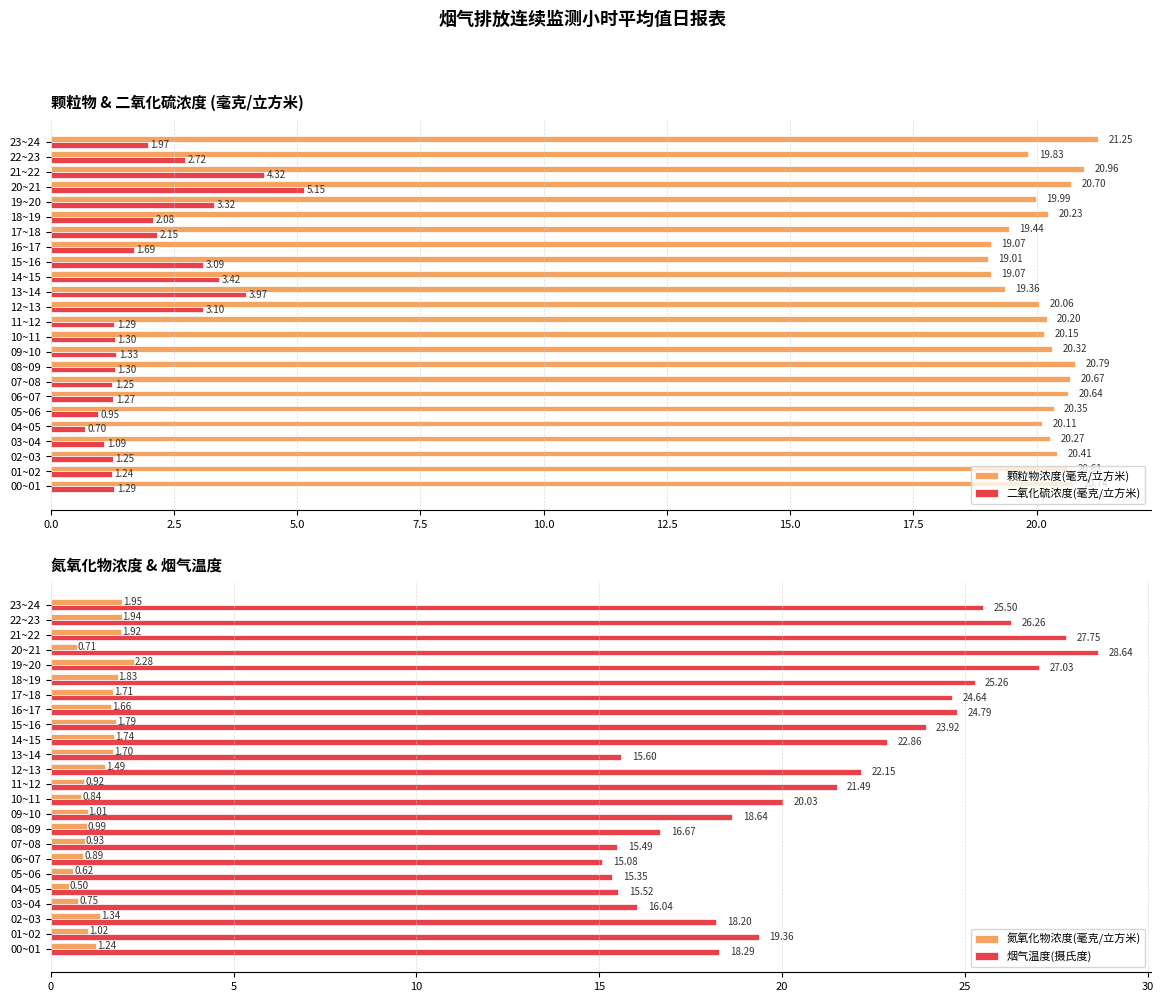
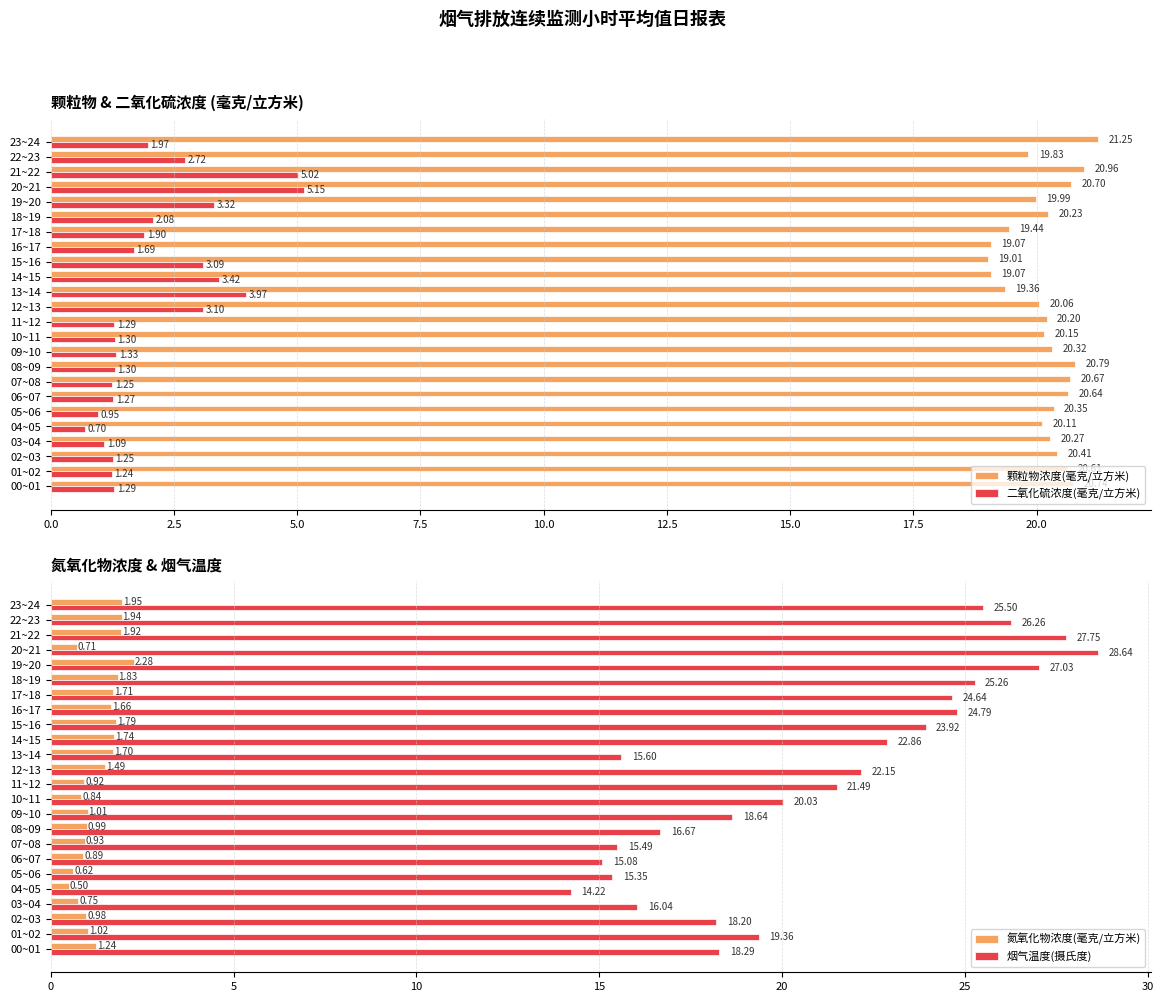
颗粒物 & 二氧化硫浓度 (毫克/立方米), 二氧化硫浓度(毫克/立方米), 21~22: 4.32 -> 5.02
颗粒物 & 二氧化硫浓度 (毫克/立方米), 二氧化硫浓度(毫克/立方米), 17~18: 2.15 -> 1.90
氮氧化物浓度 & 烟气温度, 烟气温度(摄氏度), 04~05: 15.52 -> 14.22
氮氧化物浓度 & 烟气温度, 氮氧化物浓度(毫克/立方米), 02~03: 1.34 -> 0.98
